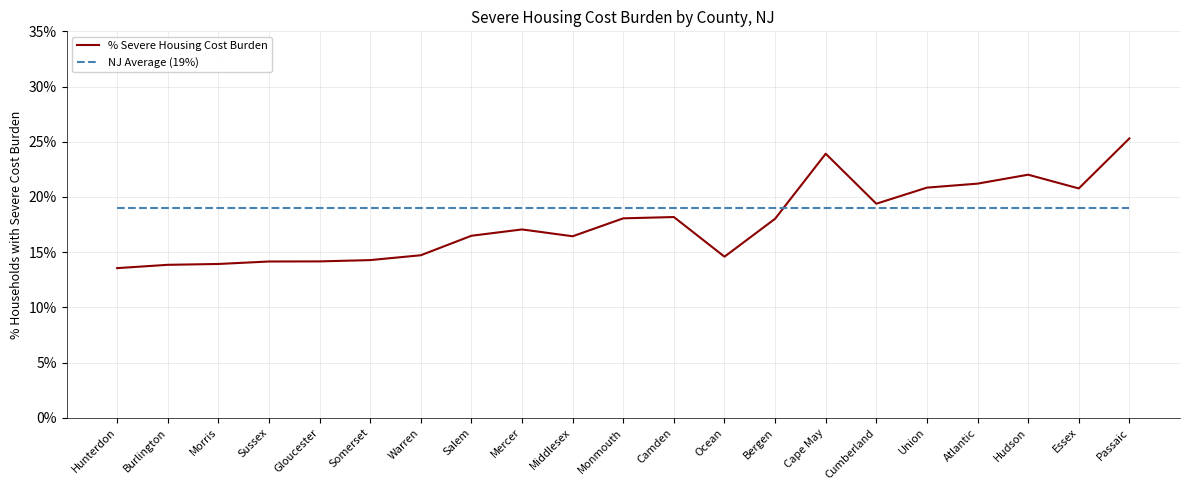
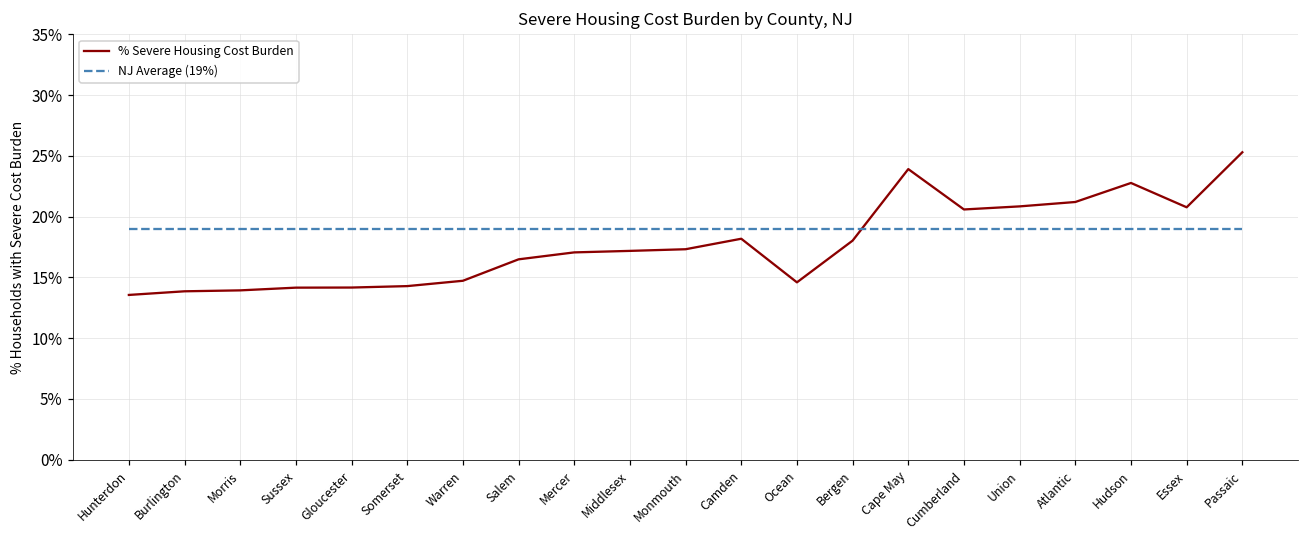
% Severe Housing Cost Burden, Middlesex: 16.4% -> 17.2%
% Severe Housing Cost Burden, Monmouth: 18.1% -> 17.3%
% Severe Housing Cost Burden, Cumberland: 19.4% -> 20.6%
% Severe Housing Cost Burden, Hudson: 22.0% -> 22.8%
